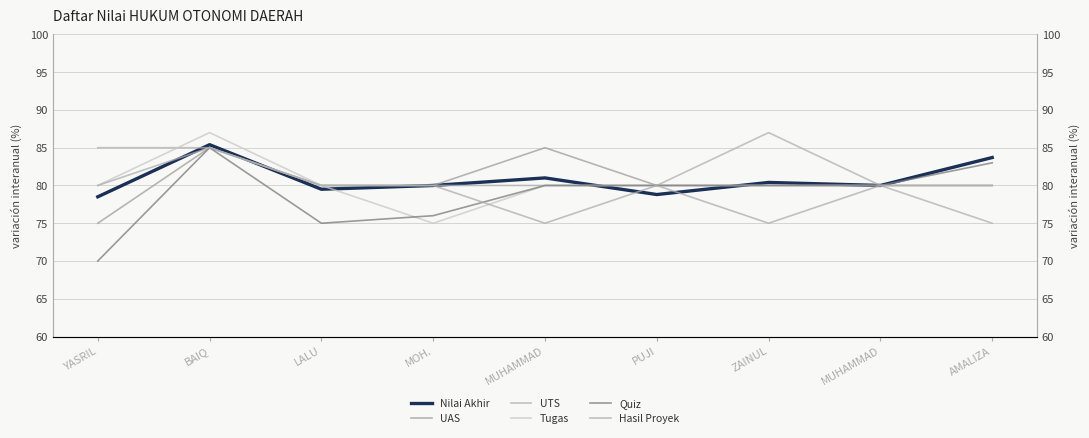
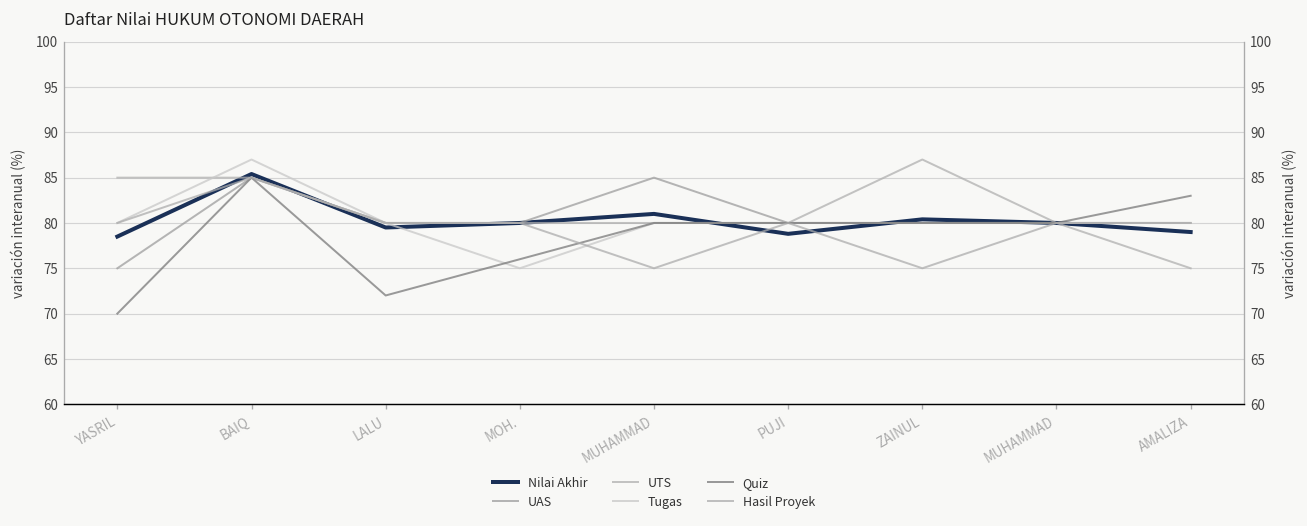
Nilai Akhir, AMALIZA: 84 -> 79
Quiz, LALU: 75 -> 72
